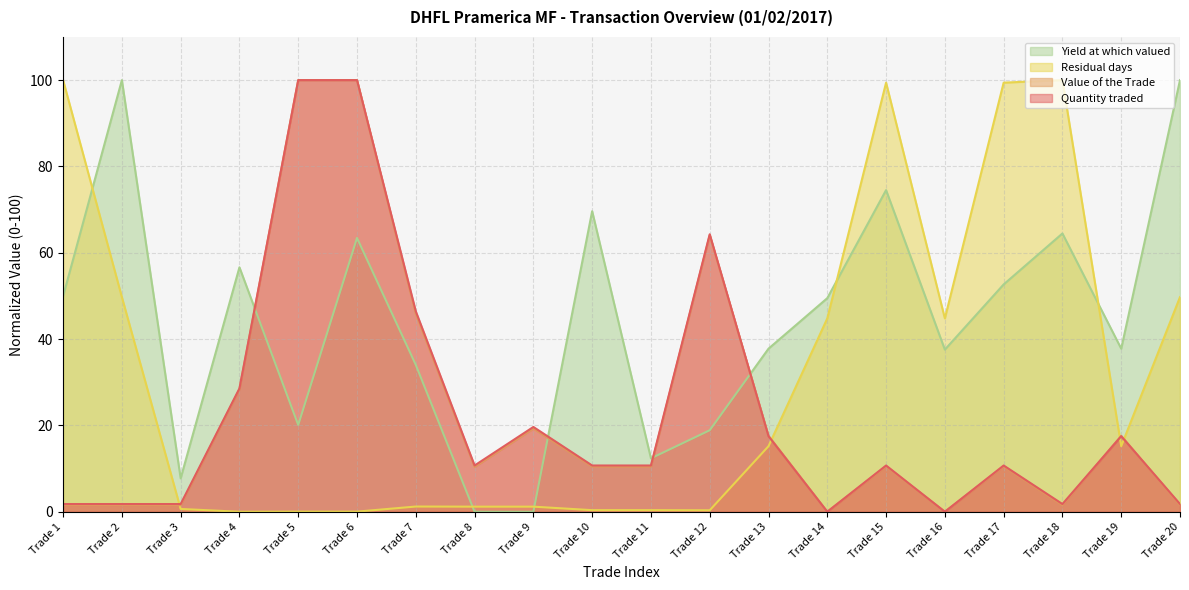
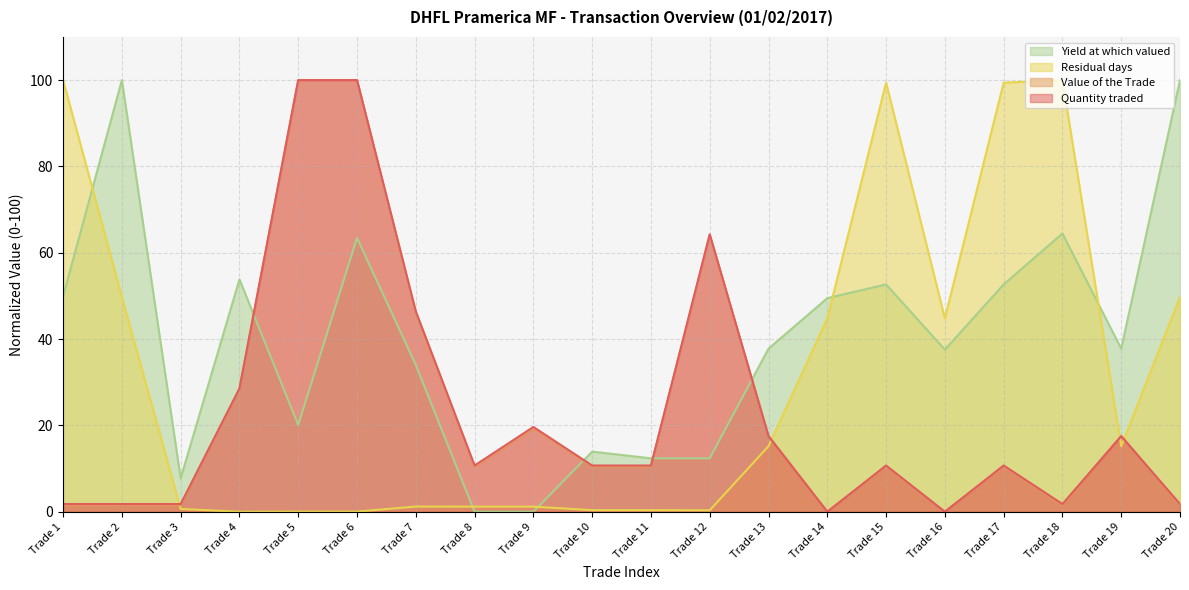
Yield at which valued, Trade 4: 57 -> 54
Yield at which valued, Trade 10: 70 -> 14
Yield at which valued, Trade 12: 19 -> 12
Yield at which valued, Trade 15: 75 -> 53
